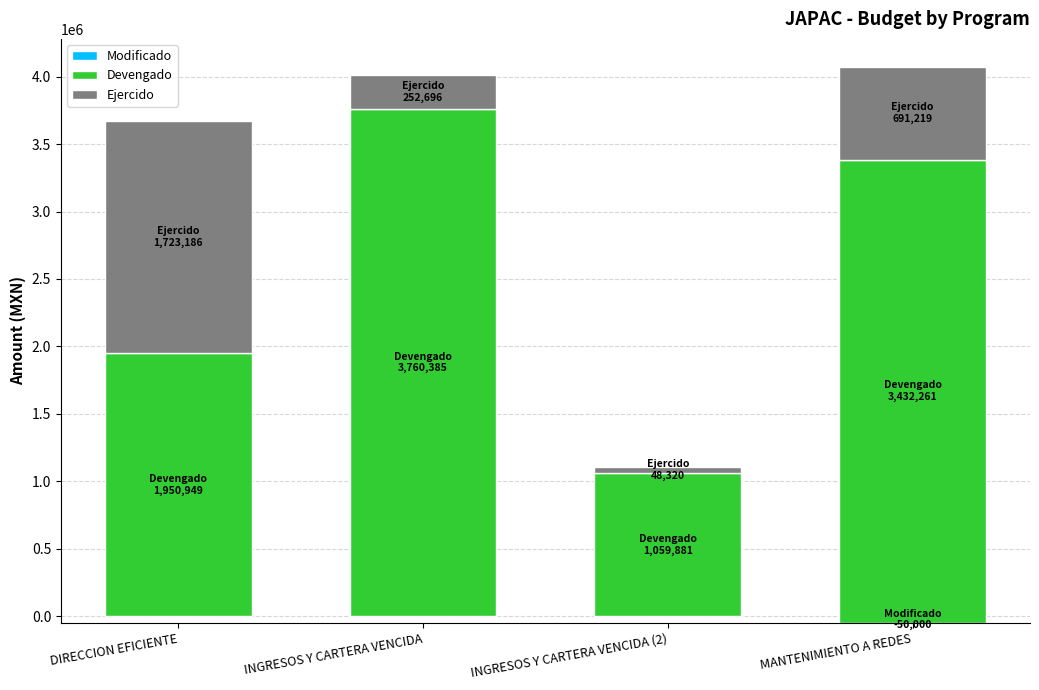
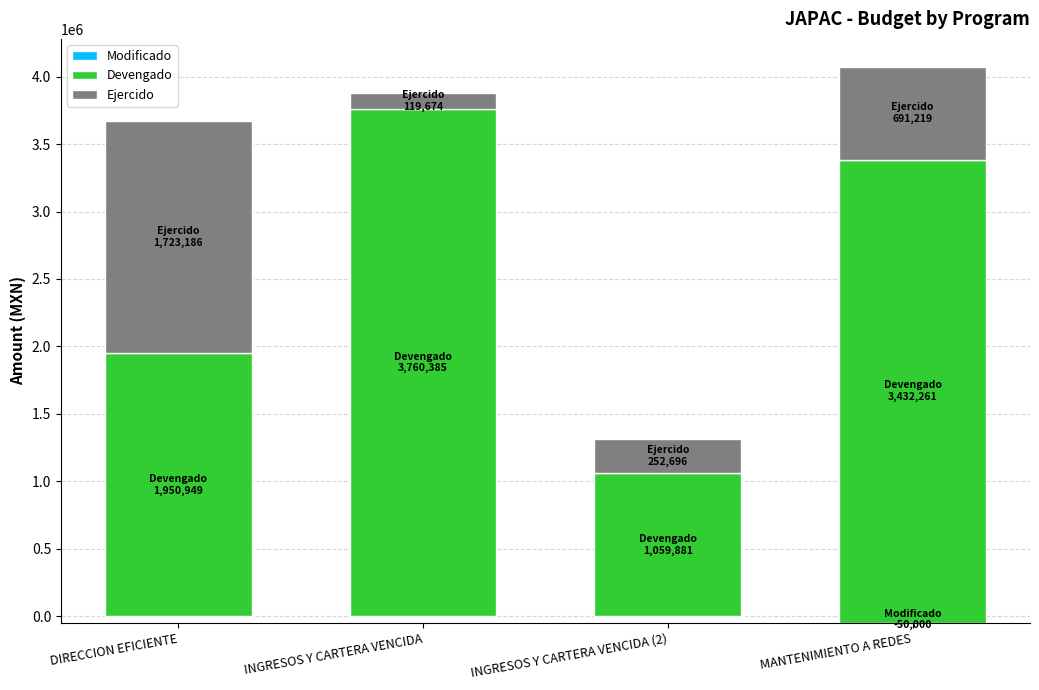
Ejercido, INGRESOS Y CARTERA VENCIDA: 252,696 -> 119,674
Ejercido, INGRESOS Y CARTERA VENCIDA (2): 48,320 -> 252,696
